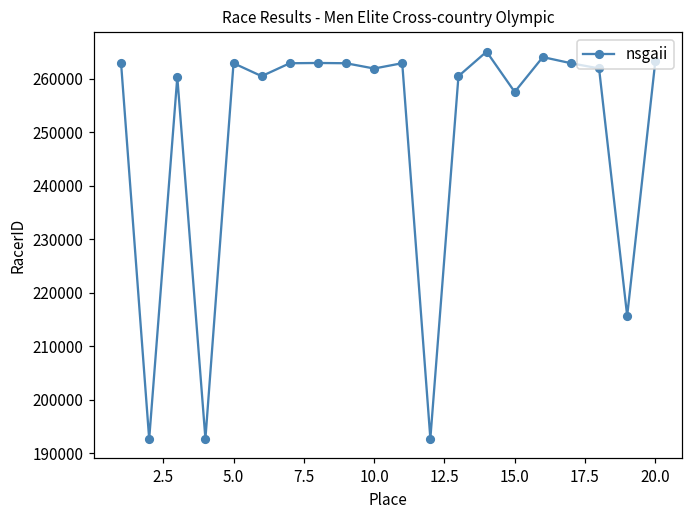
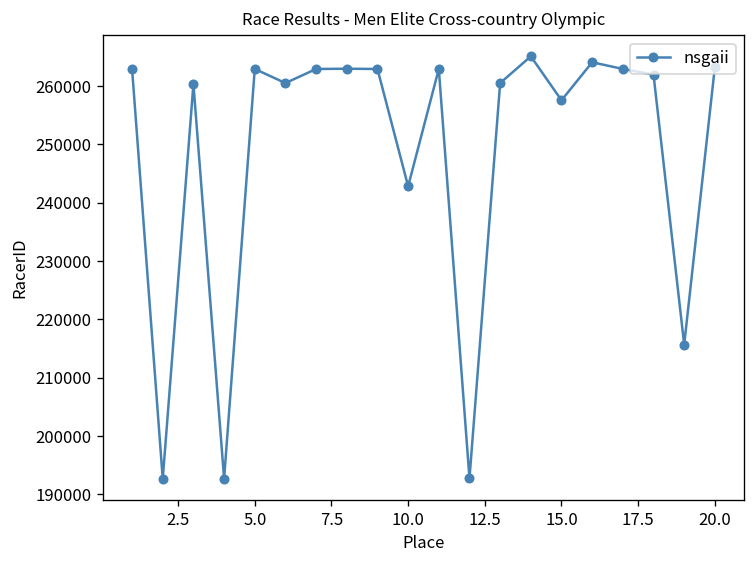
10.0: 262000 -> 243000
